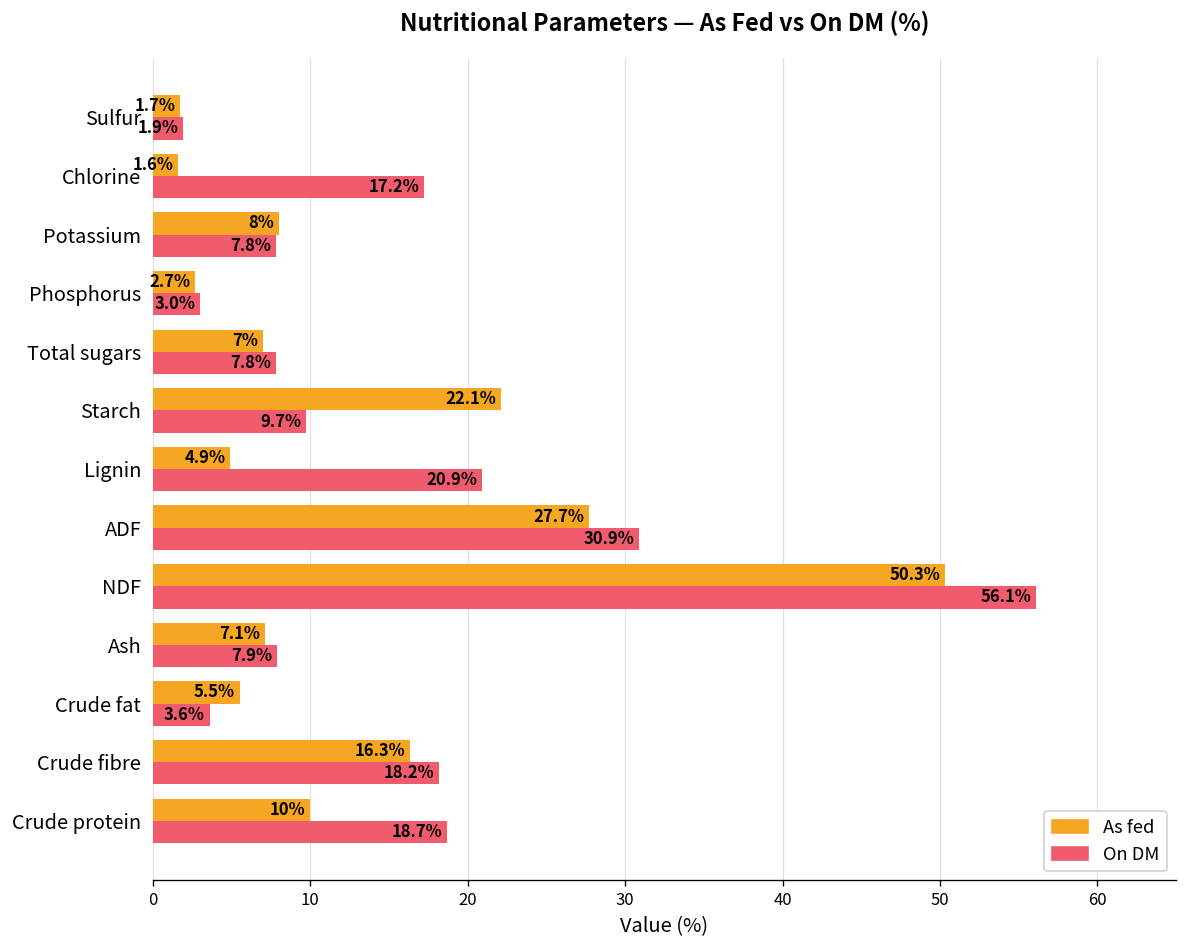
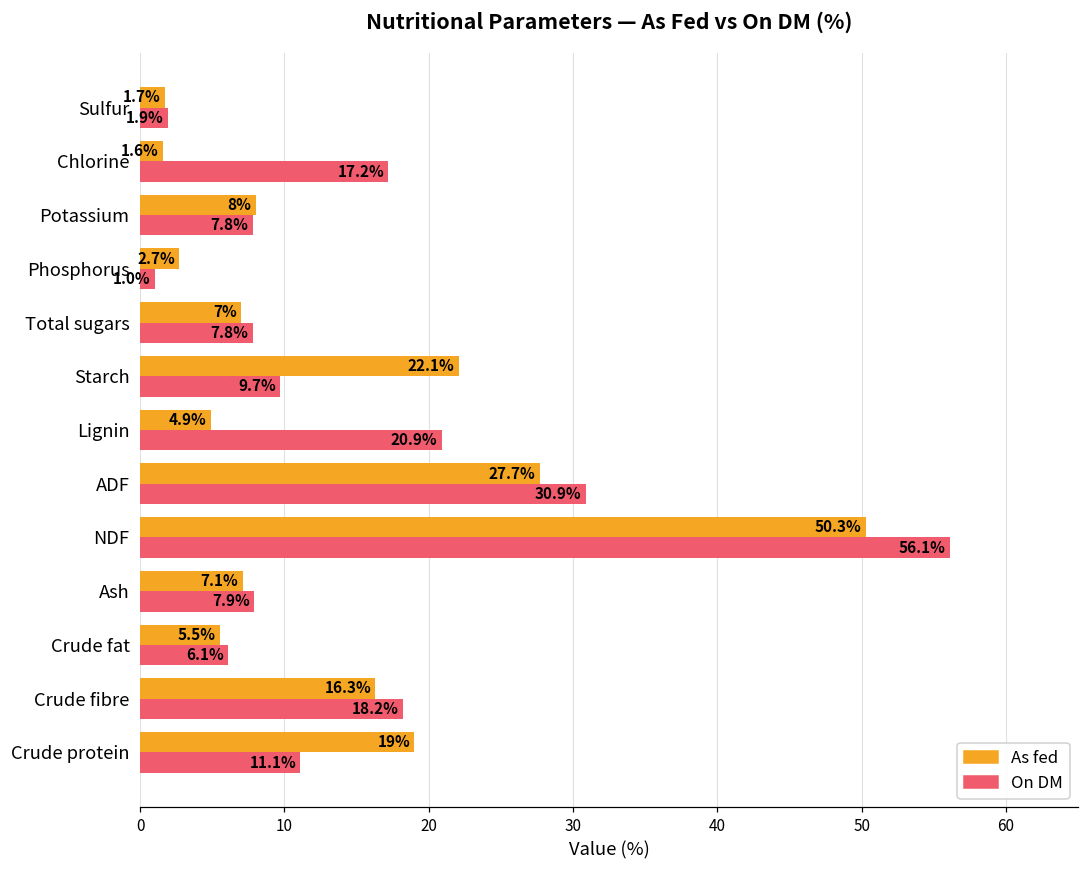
On DM, Phosphorus: 3.0% -> 1.0%
On DM, Crude fat: 3.6% -> 6.1%
As fed, Crude protein: 10% -> 19%
On DM, Crude protein: 18.7% -> 11.1%
